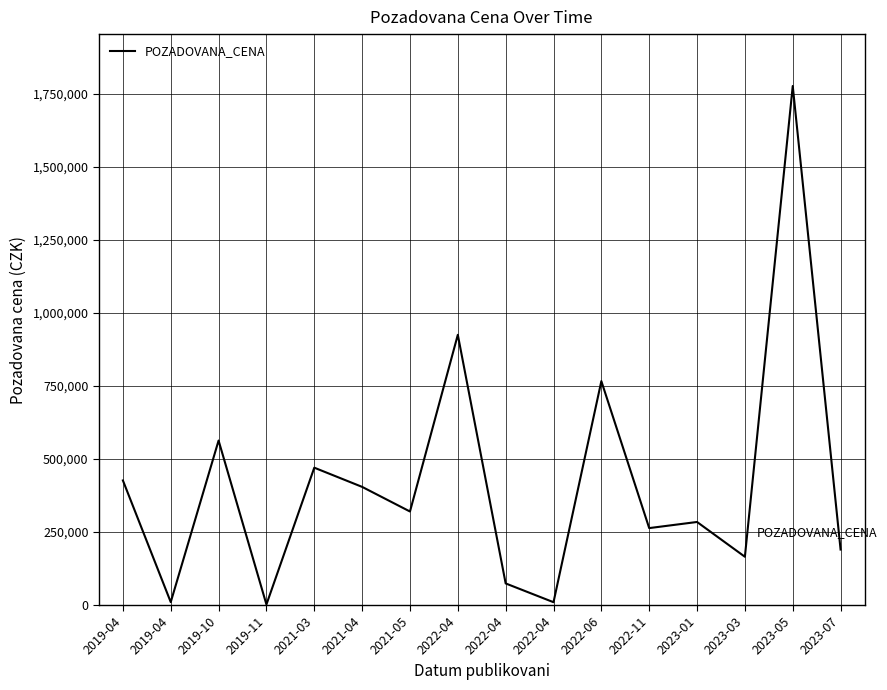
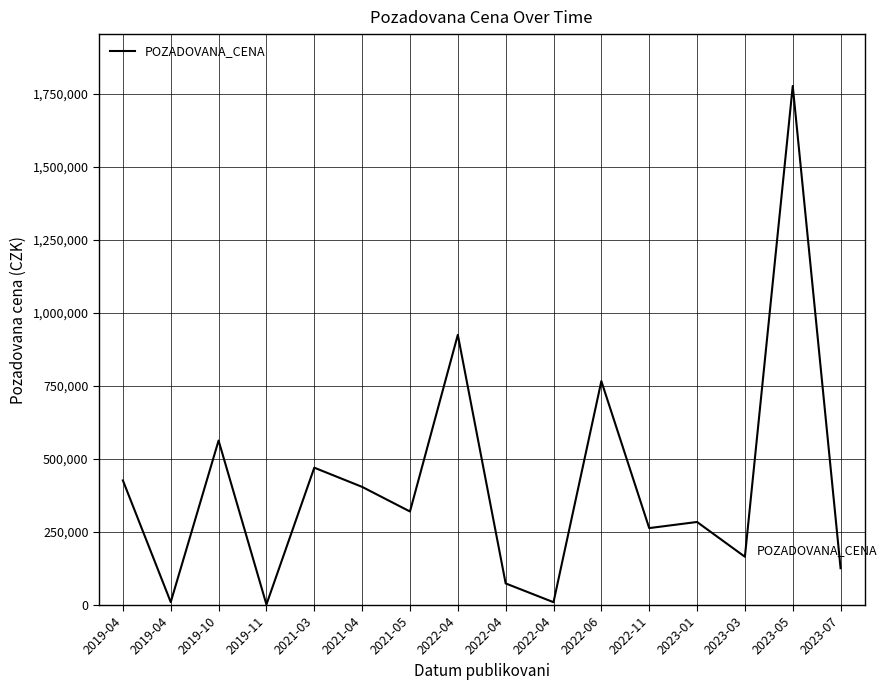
2023-07: 190,000 -> 130,000
